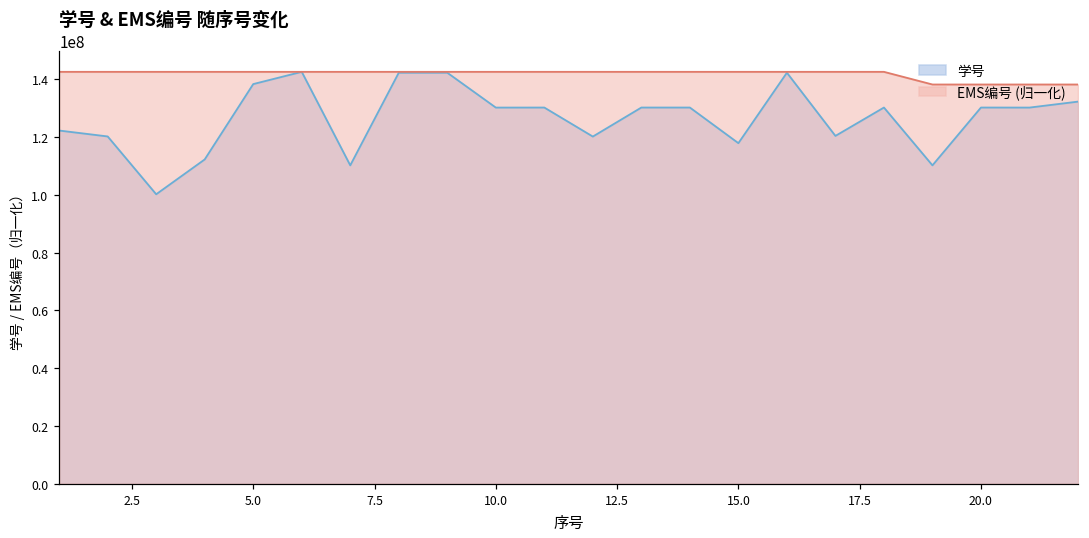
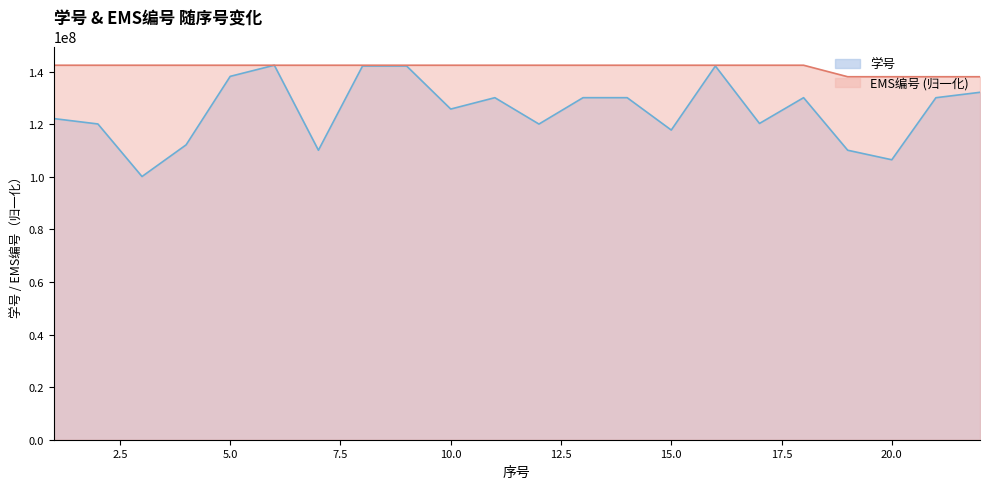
学号, 10.0: 130000000 -> 126000000
学号, 20.0: 130000000 -> 107000000
